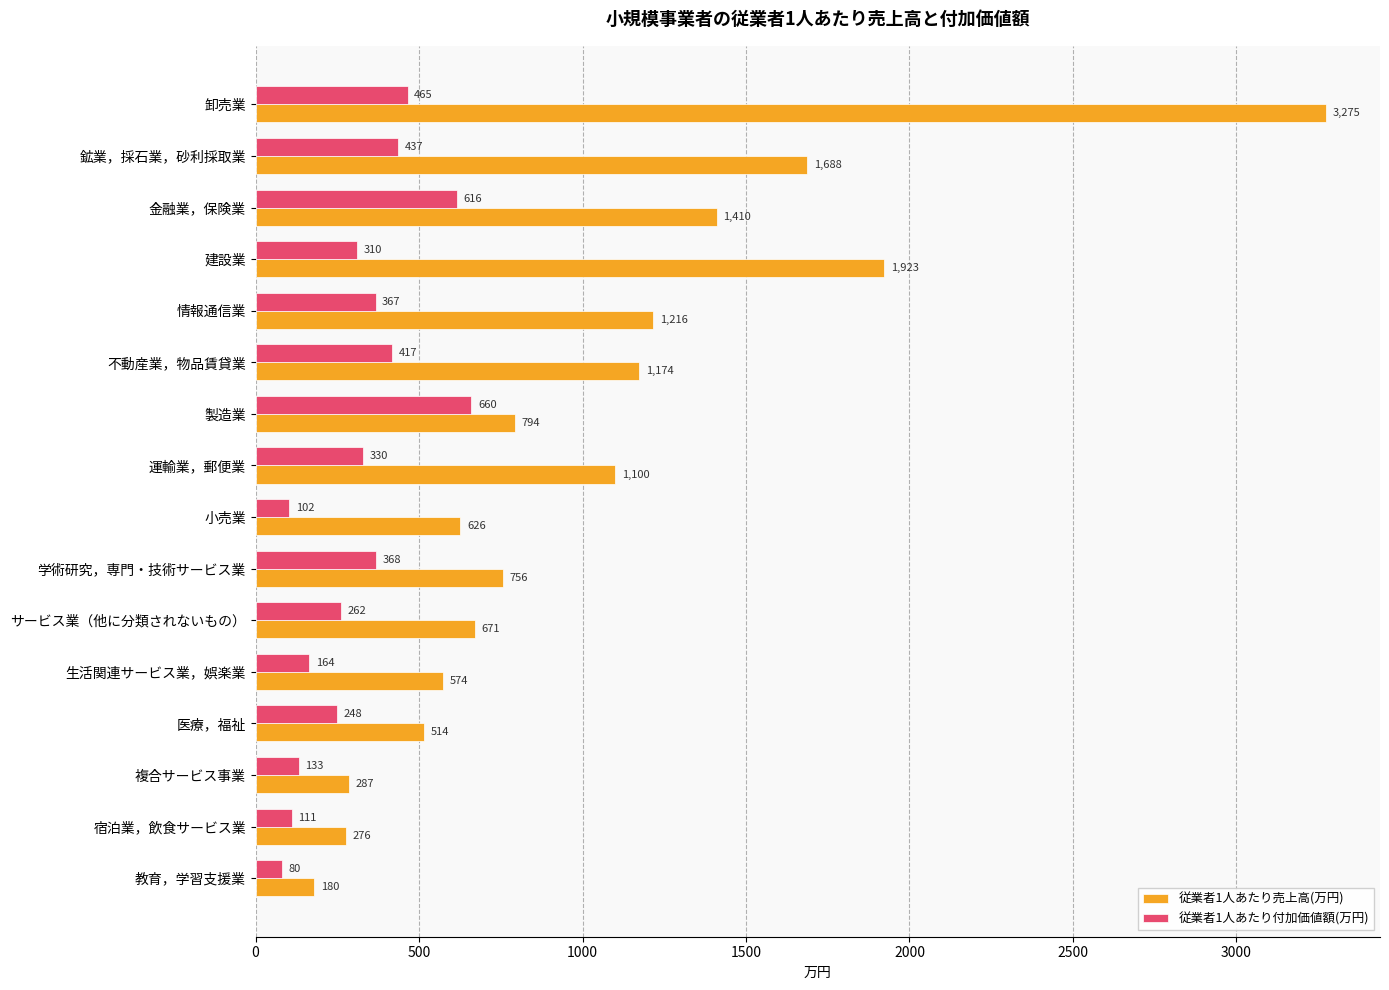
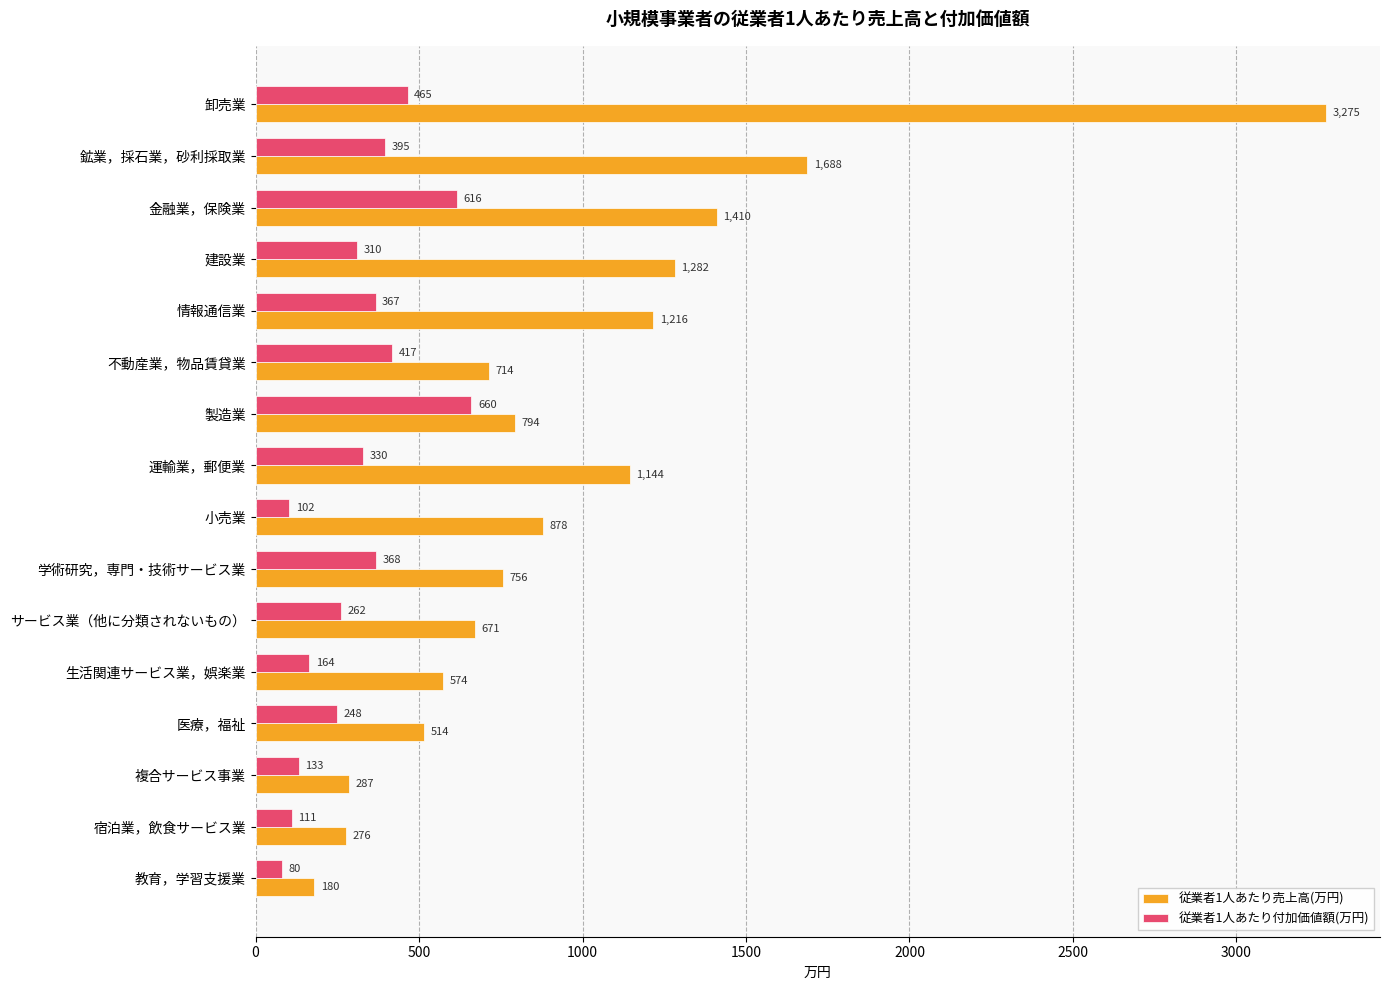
従業者1人あたり付加価値額(万円), 鉱業，採石業，砂利採取業: 437 -> 395
従業者1人あたり売上高(万円), 建設業: 1,923 -> 1,282
従業者1人あたり売上高(万円), 不動産業，物品賃貸業: 1,174 -> 714
従業者1人あたり売上高(万円), 運輸業，郵便業: 1,100 -> 1,144
従業者1人あたり売上高(万円), 小売業: 626 -> 878
